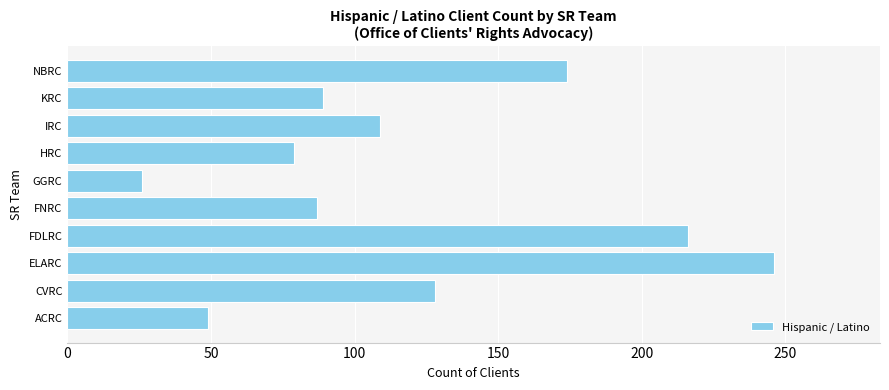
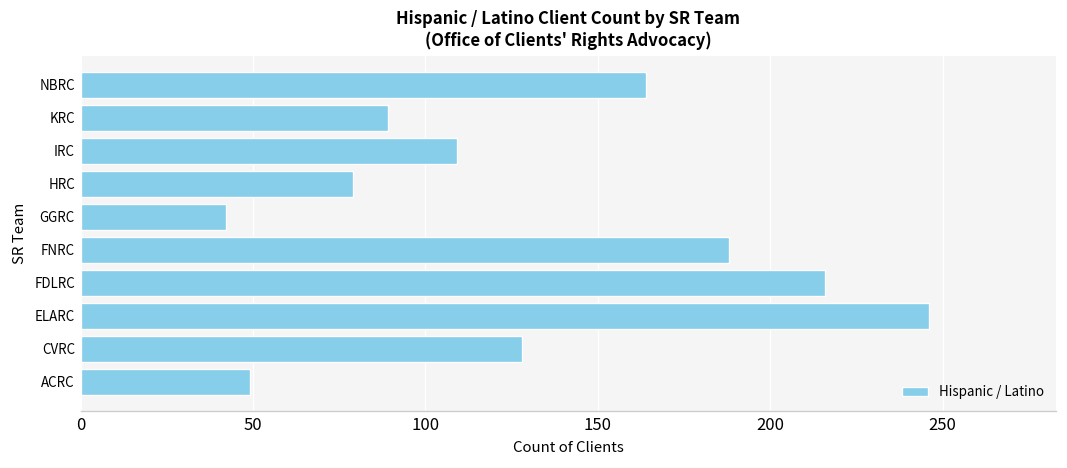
NBRC: 174 -> 164
GGRC: 26 -> 42
FNRC: 87 -> 188
